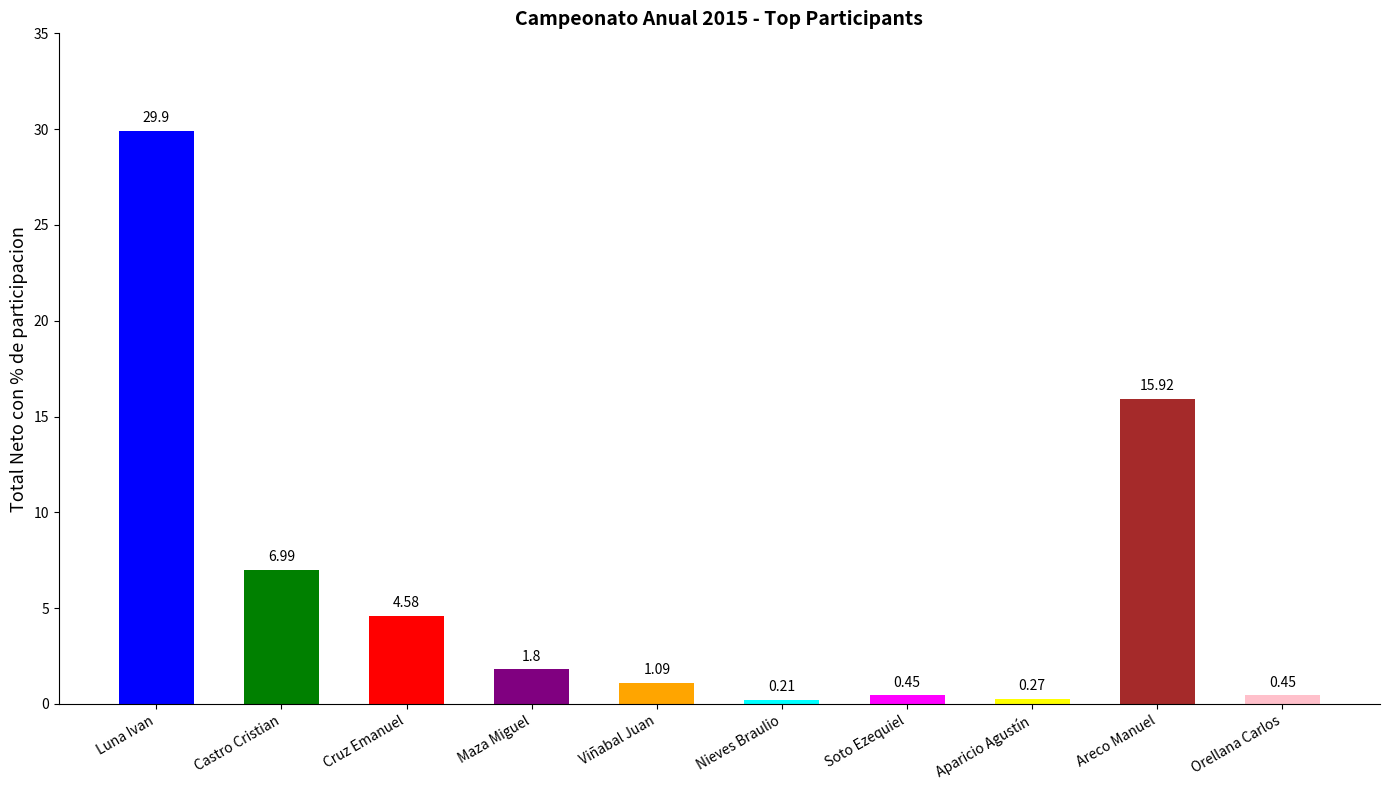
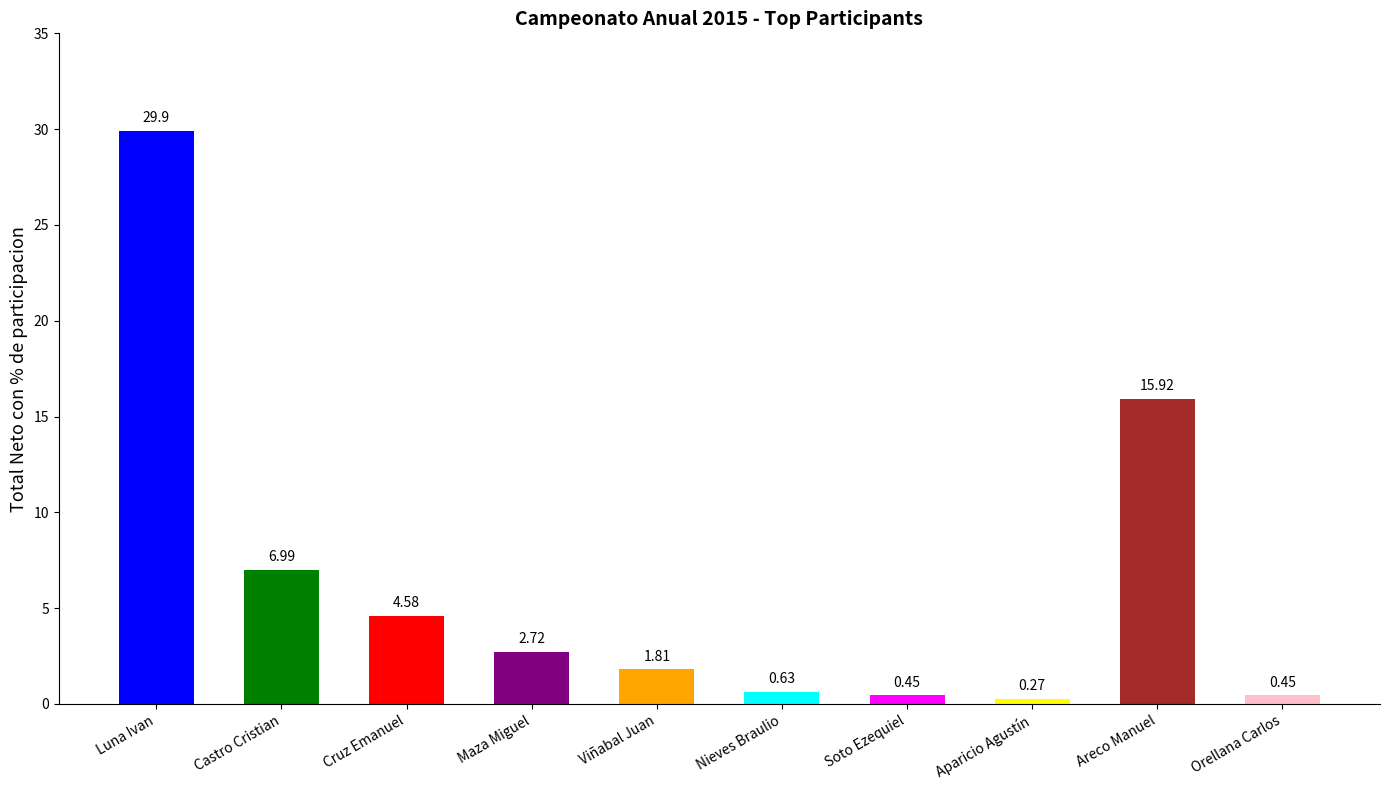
Maza Miguel: 1.8 -> 2.72
Viñabal Juan: 1.09 -> 1.81
Nieves Braulio: 0.21 -> 0.63
